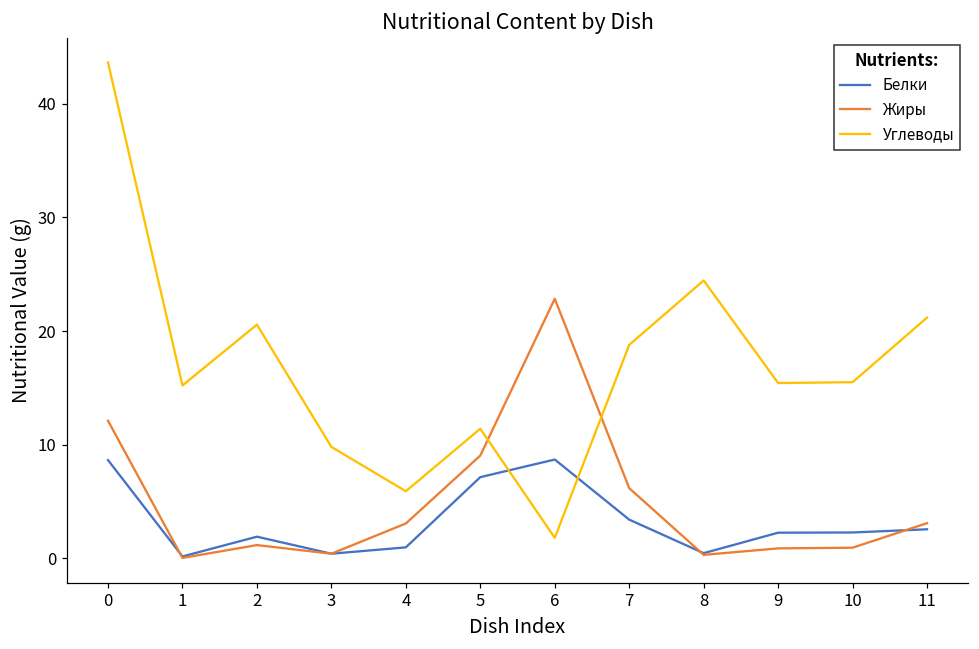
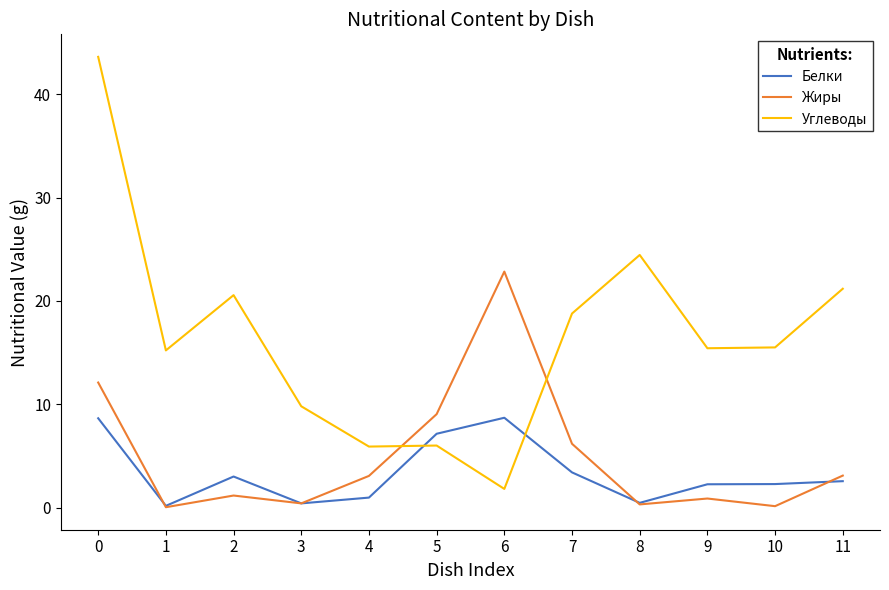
Белки, 2: 1.9 -> 3.0
Углеводы, 5: 11.4 -> 6.0
Жиры, 10: 0.9 -> 0.1
